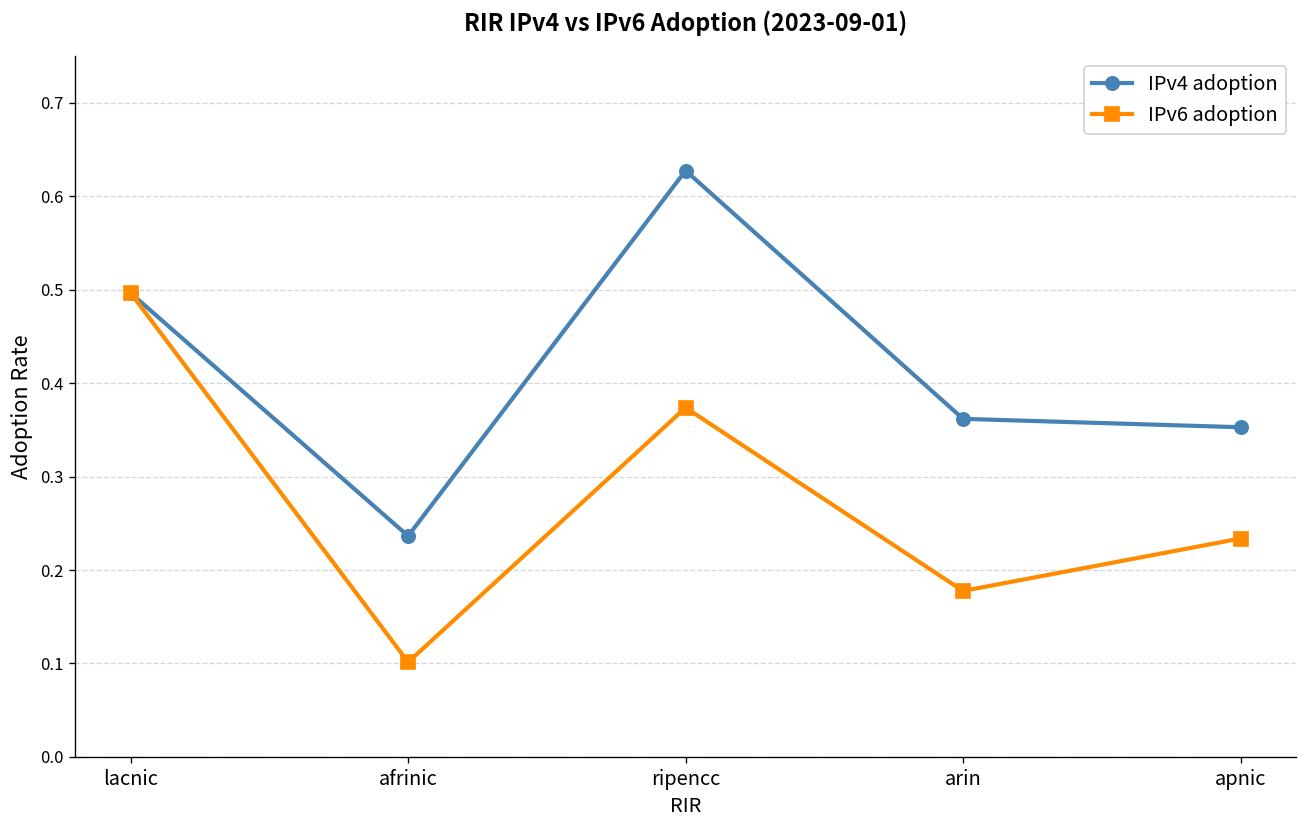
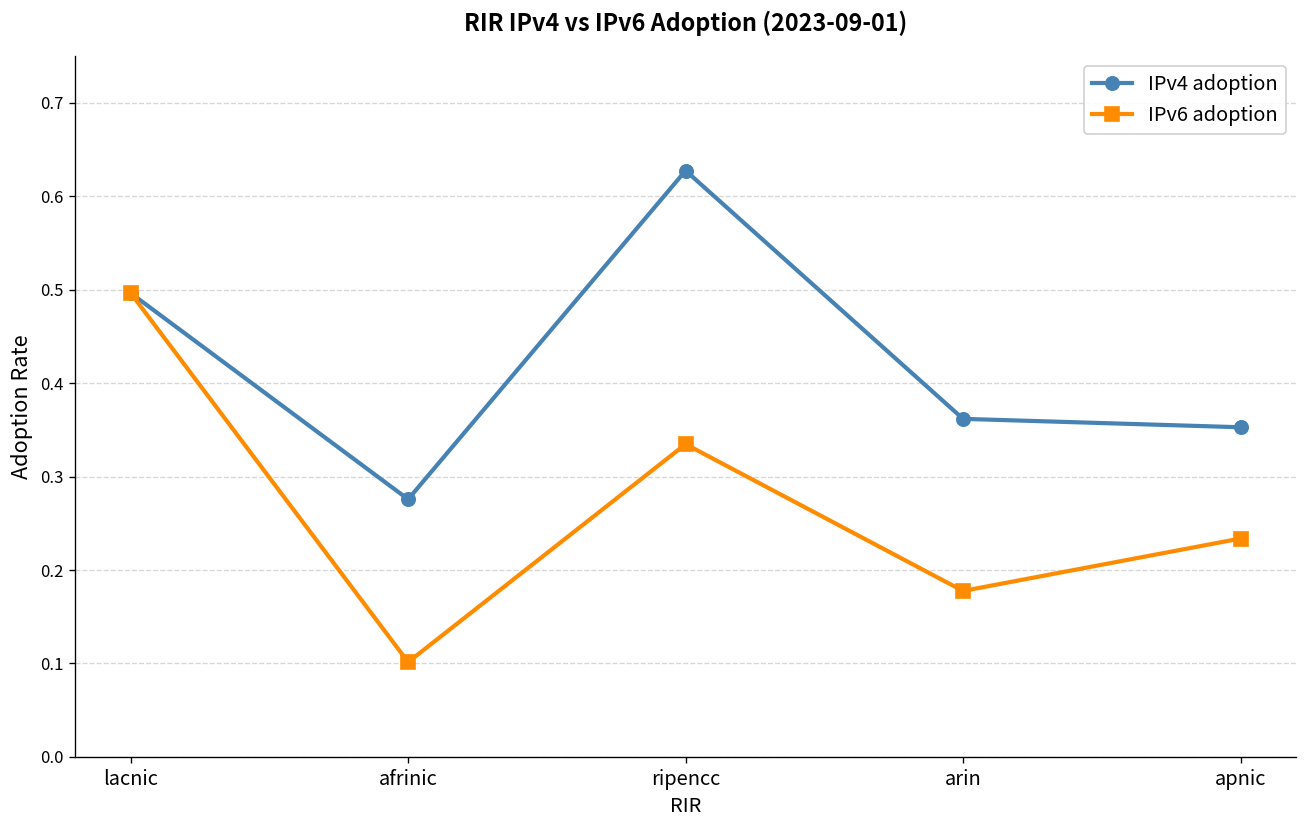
IPv4 adoption, afrinic: 0.24 -> 0.28
IPv6 adoption, ripencc: 0.37 -> 0.33
